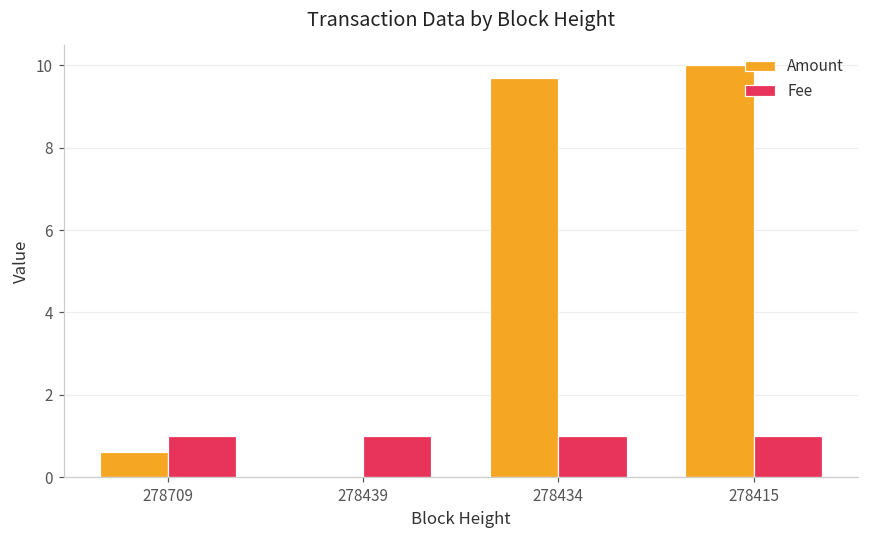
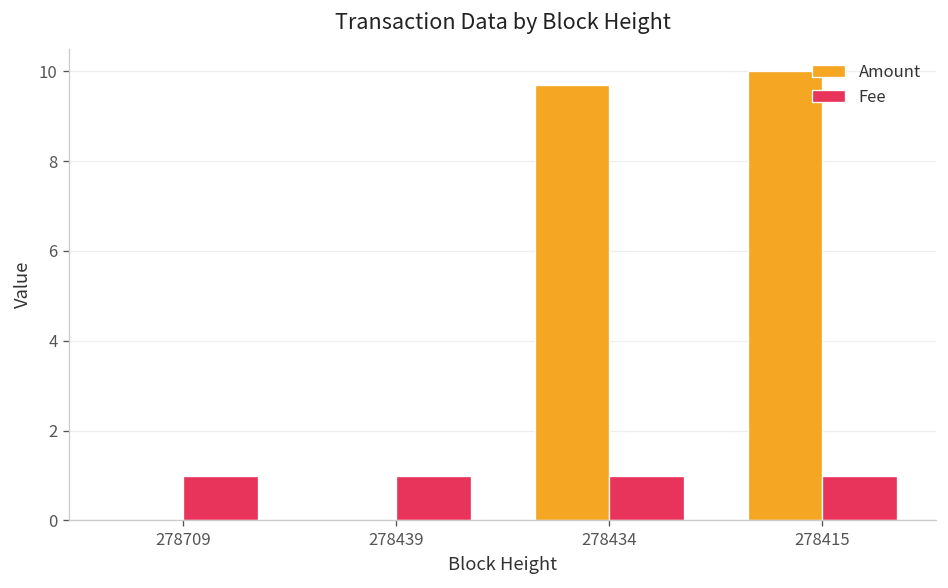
Amount, 278709: 0.6 -> 0.0
